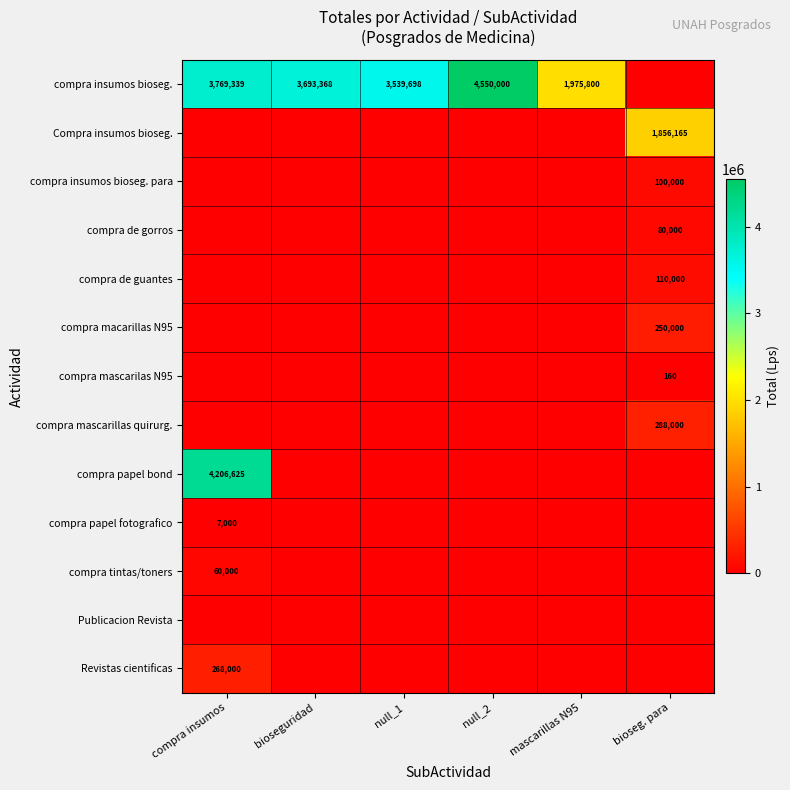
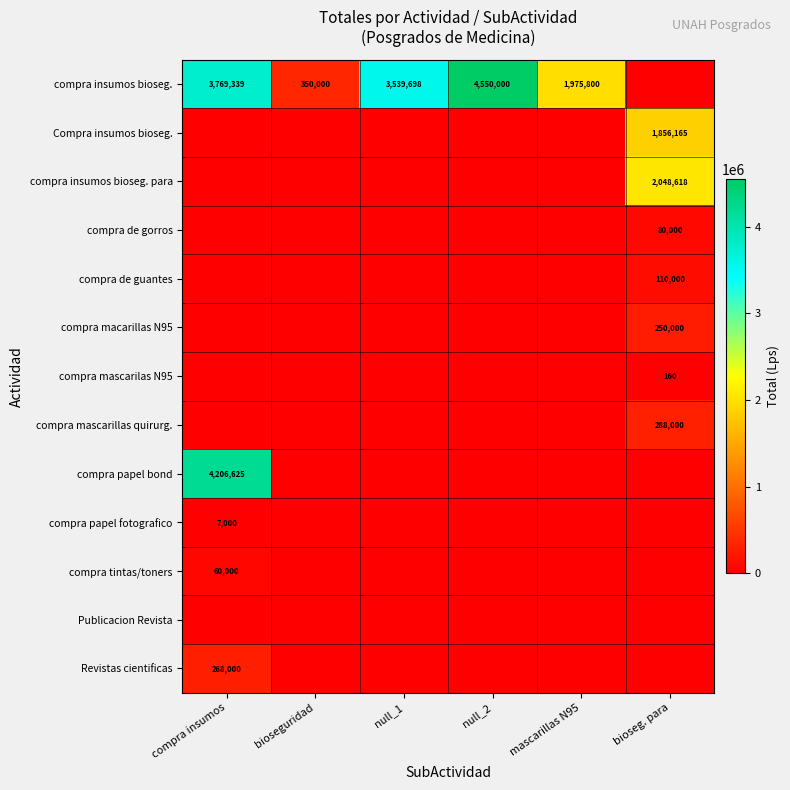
compra insumos bioseg., bioseguridad: 3,693,368 -> 350,000
compra insumos bioseg. para, bioseg. para: 100,000 -> 2,048,618
